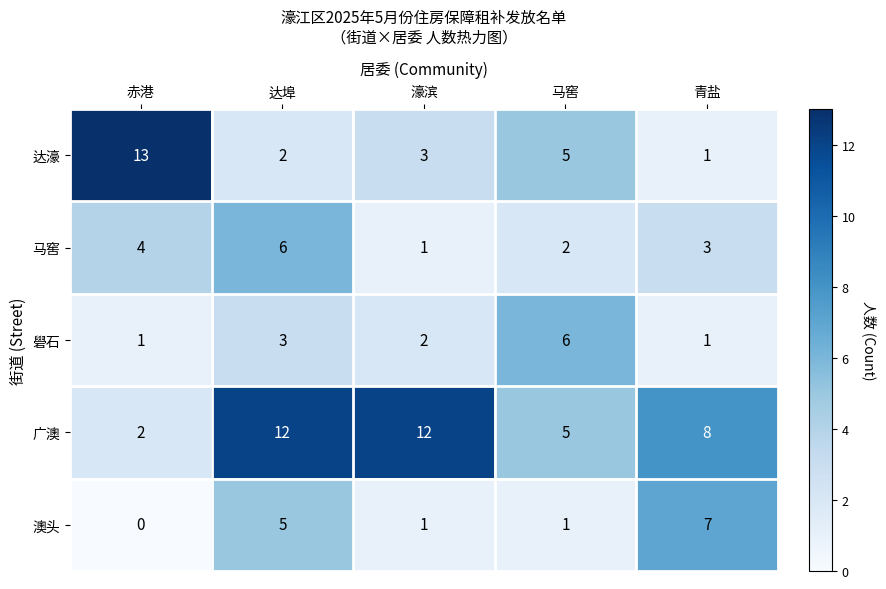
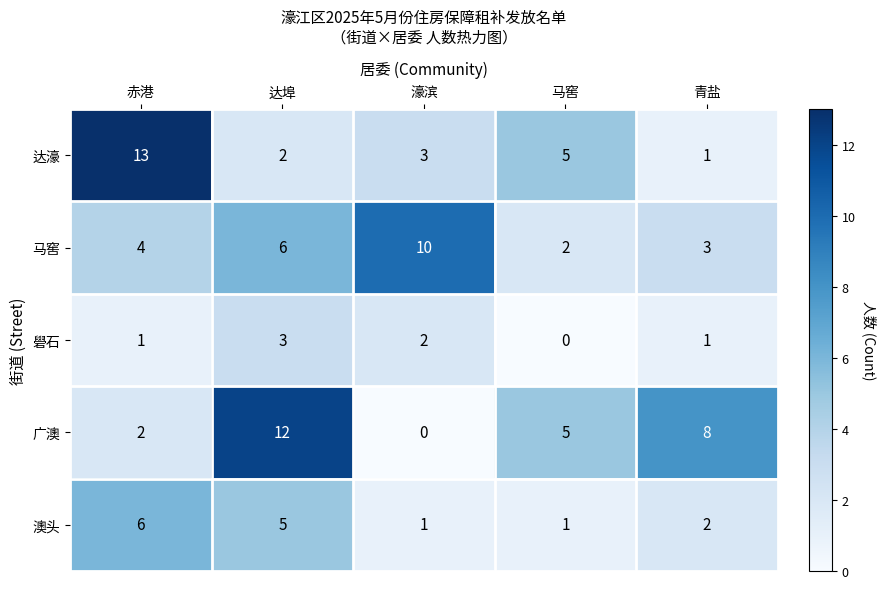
马窖, 濠滨: 1 -> 10
礐石, 马窖: 6 -> 0
广澳, 濠滨: 12 -> 0
澳头, 赤港: 0 -> 6
澳头, 青盐: 7 -> 2
